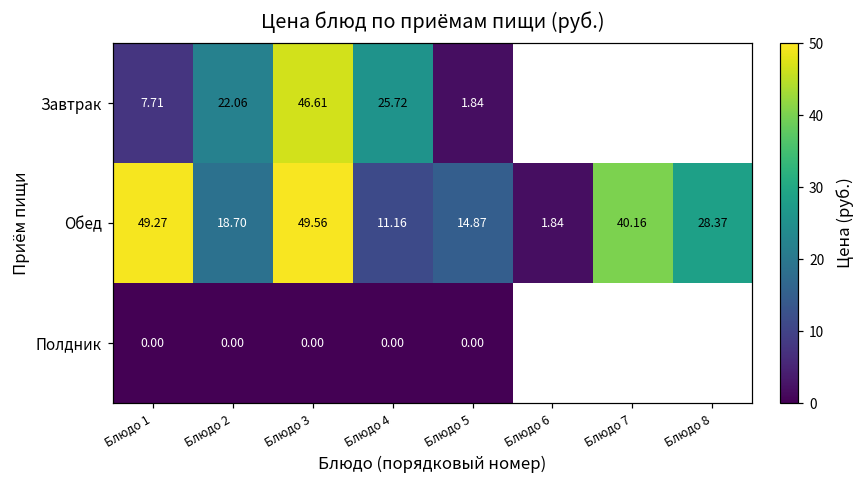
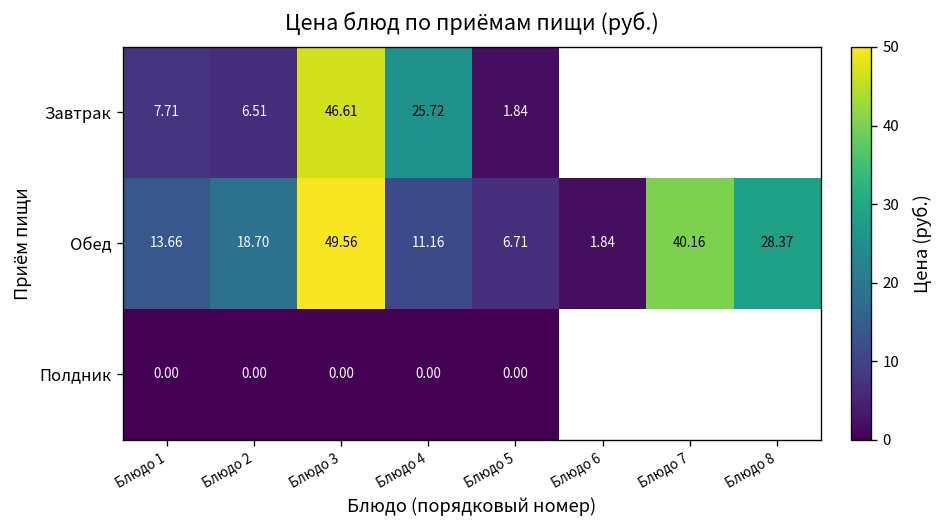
Завтрак, Блюдо 2: 22.06 -> 6.51
Обед, Блюдо 1: 49.27 -> 13.66
Обед, Блюдо 5: 14.87 -> 6.71
